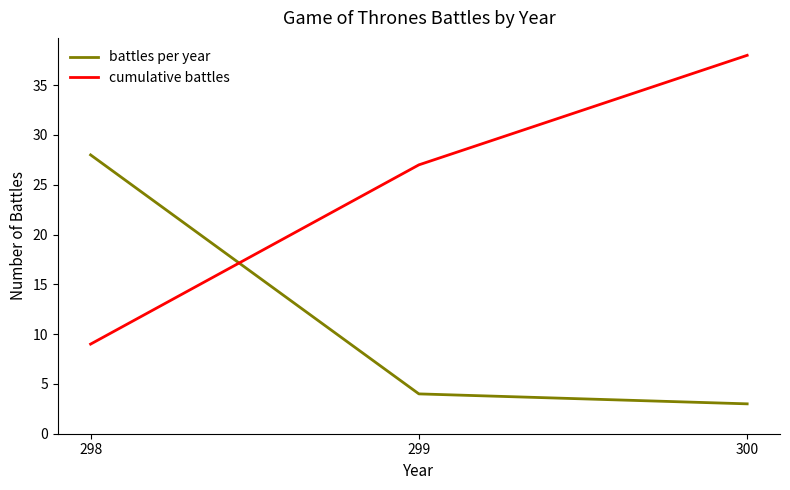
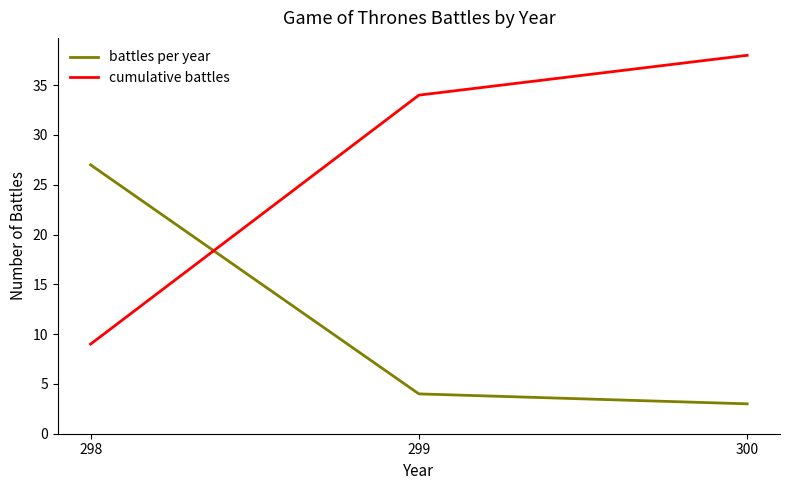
battles per year, 298: 28 -> 27
cumulative battles, 299: 27 -> 34
